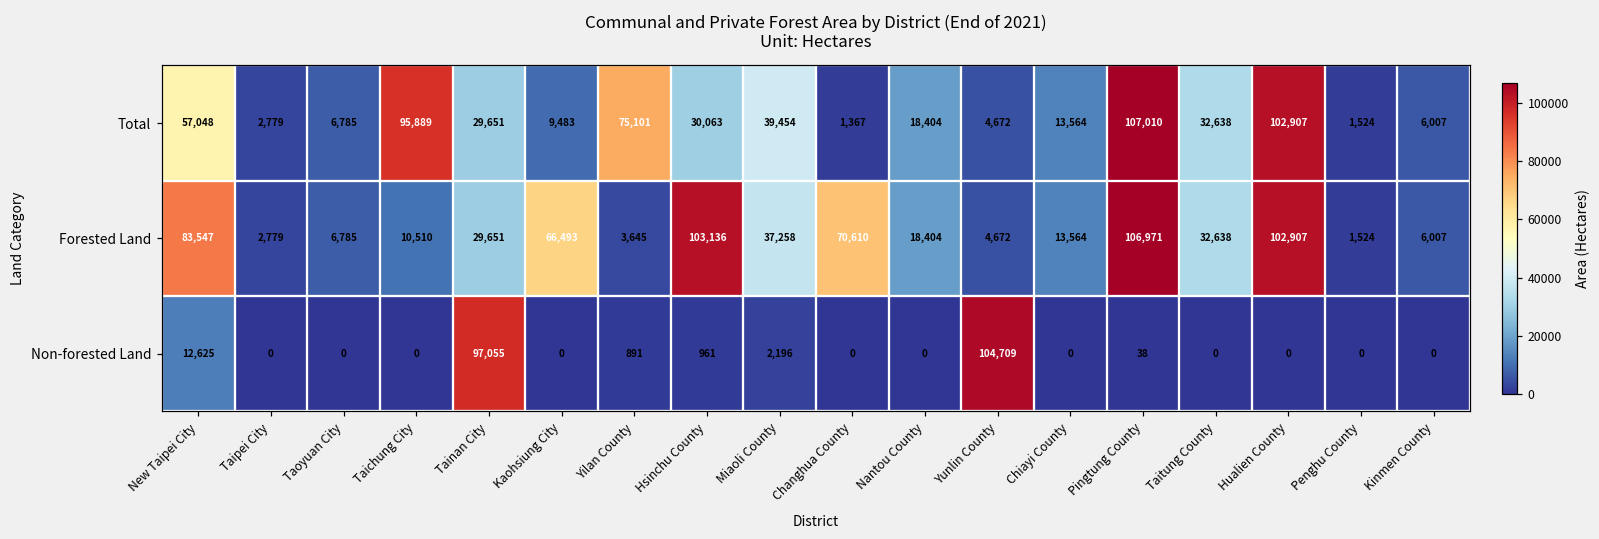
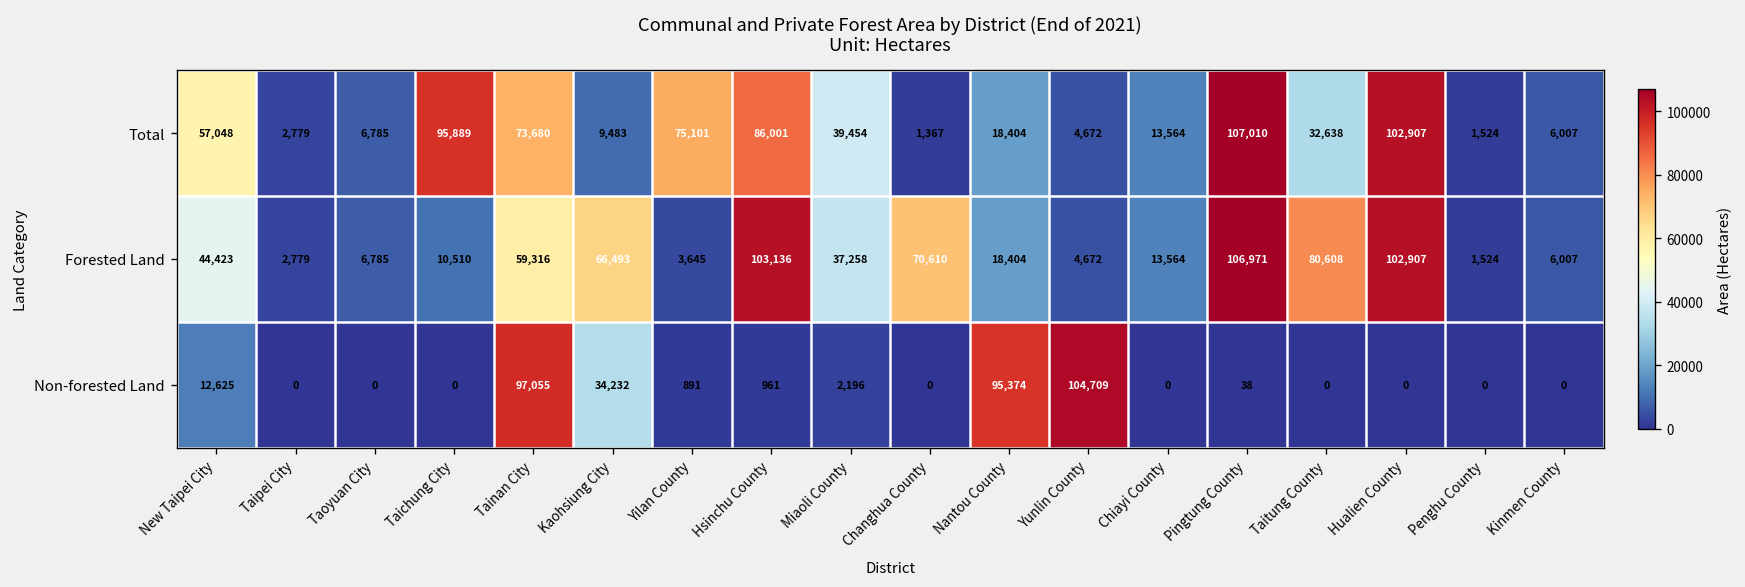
Total, Tainan City: 29,651 -> 73,680
Total, Hsinchu County: 30,063 -> 86,001
Forested Land, New Taipei City: 83,547 -> 44,423
Forested Land, Tainan City: 29,651 -> 59,316
Forested Land, Taitung County: 32,638 -> 80,608
Non-forested Land, Kaohsiung City: 0 -> 34,232
Non-forested Land, Nantou County: 0 -> 95,374
